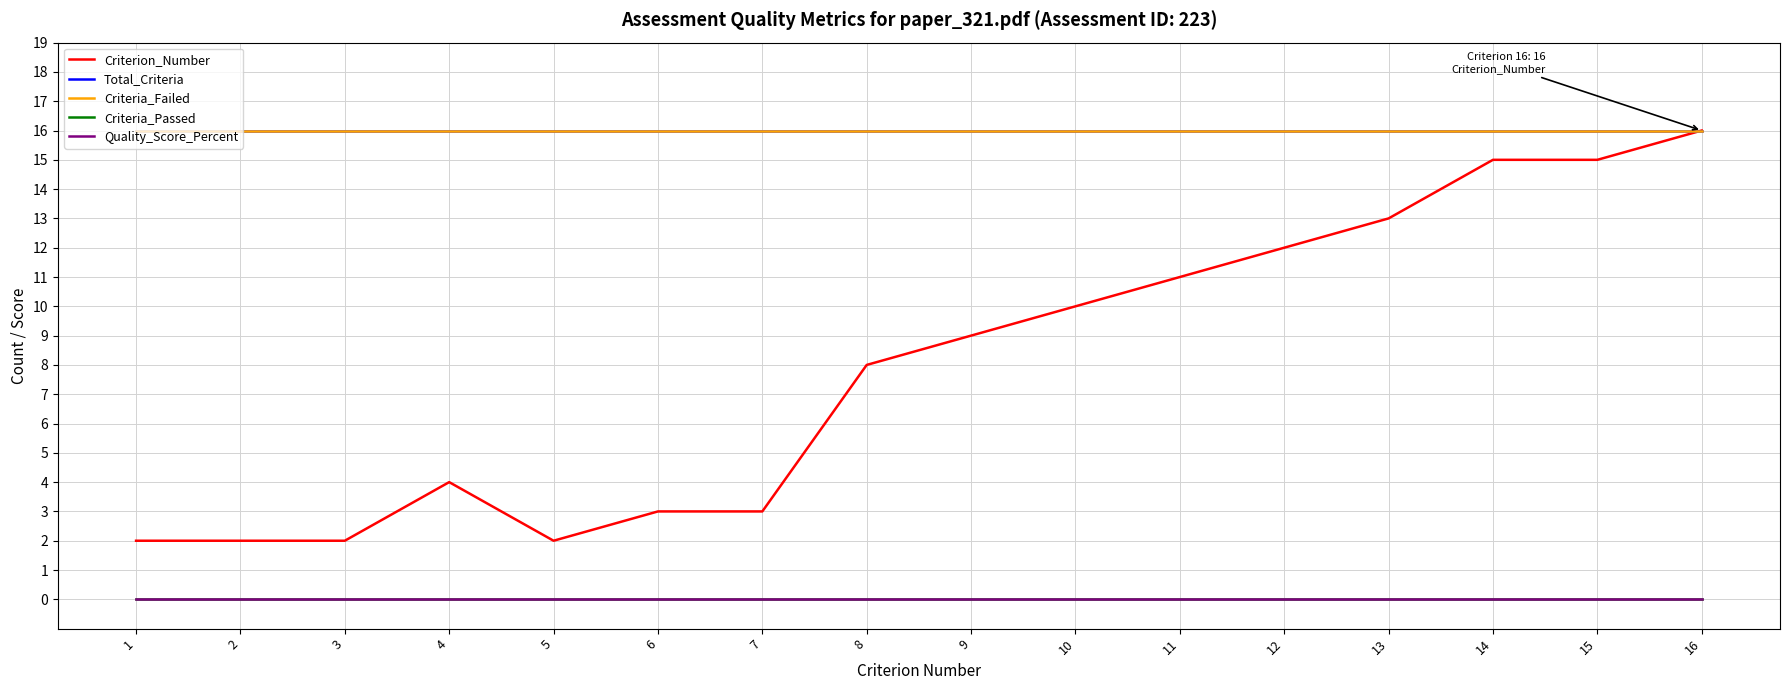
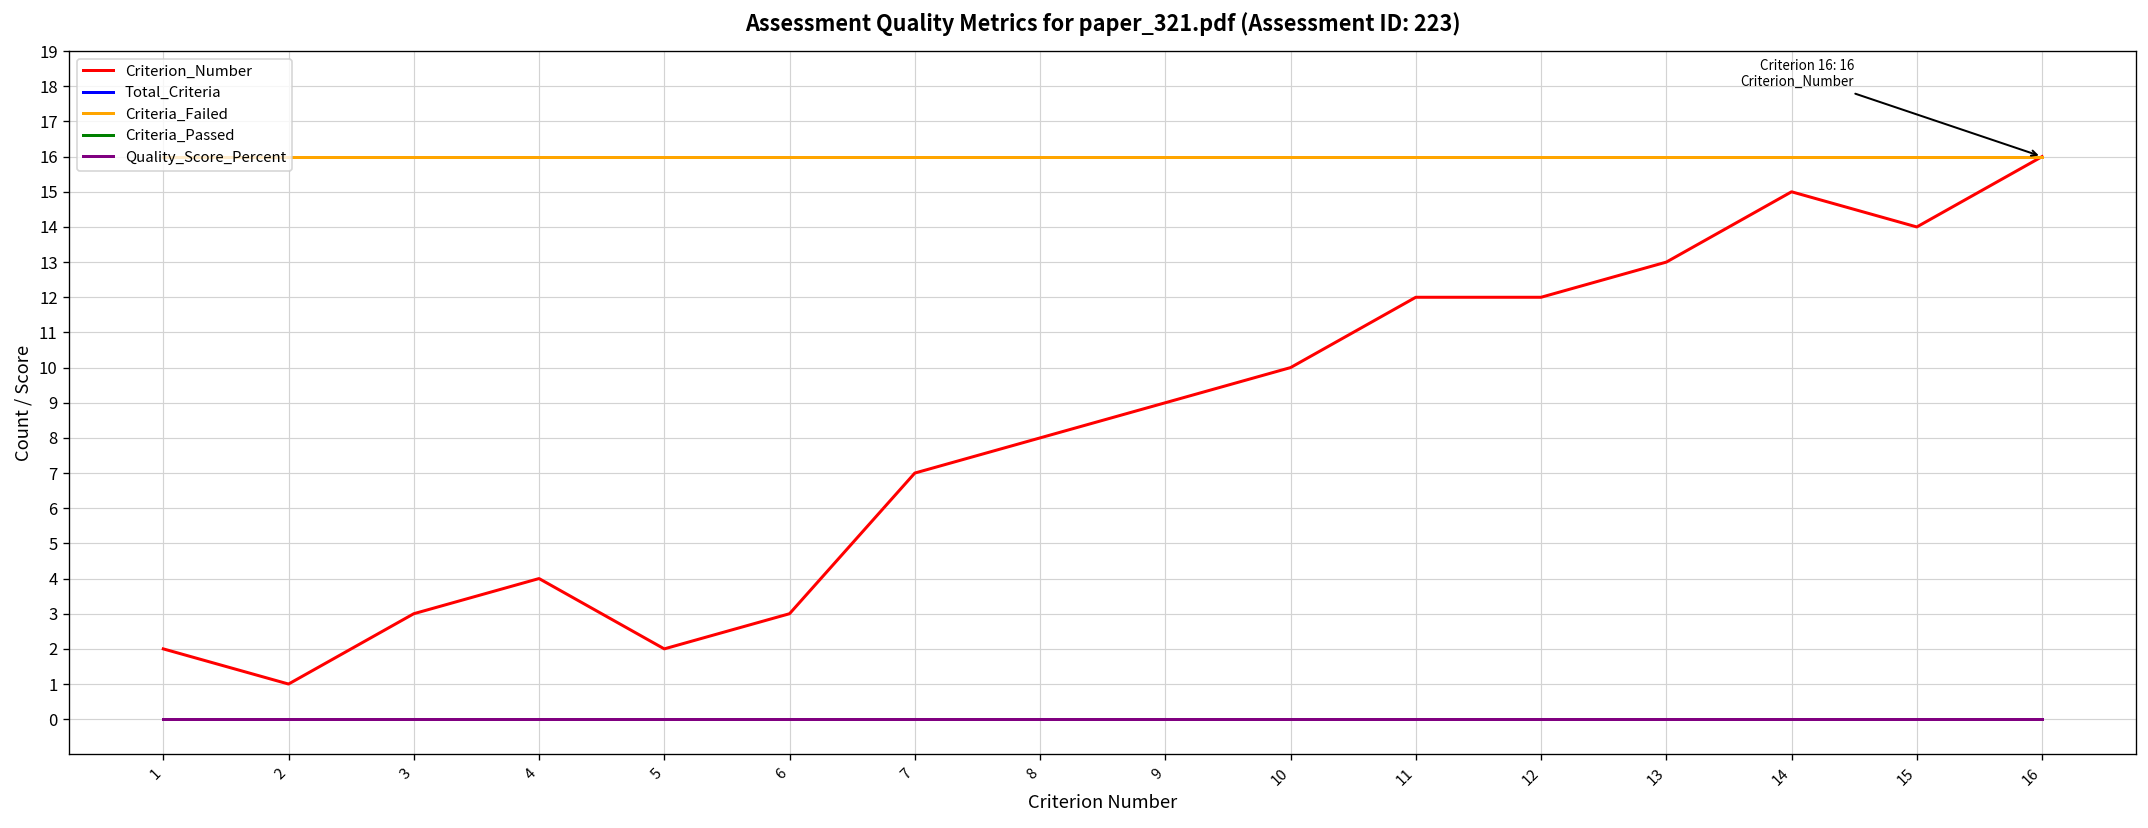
Criterion_Number, 2: 2 -> 1
Criterion_Number, 3: 2 -> 3
Criterion_Number, 7: 3 -> 7
Criterion_Number, 11: 11 -> 12
Criterion_Number, 15: 15 -> 14
